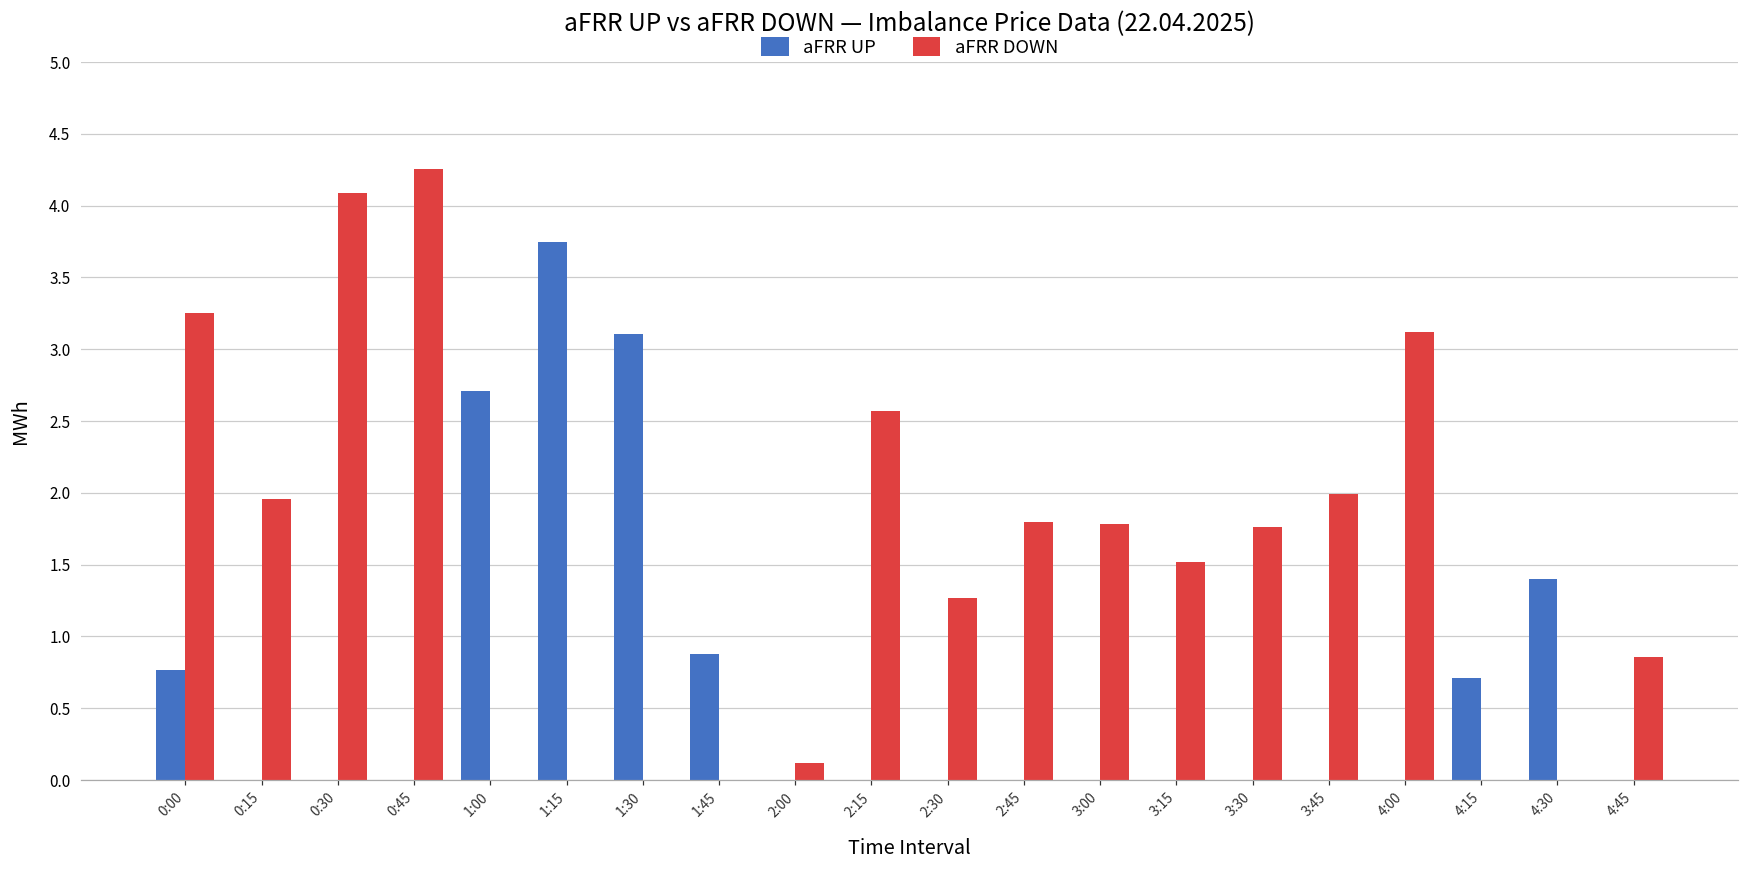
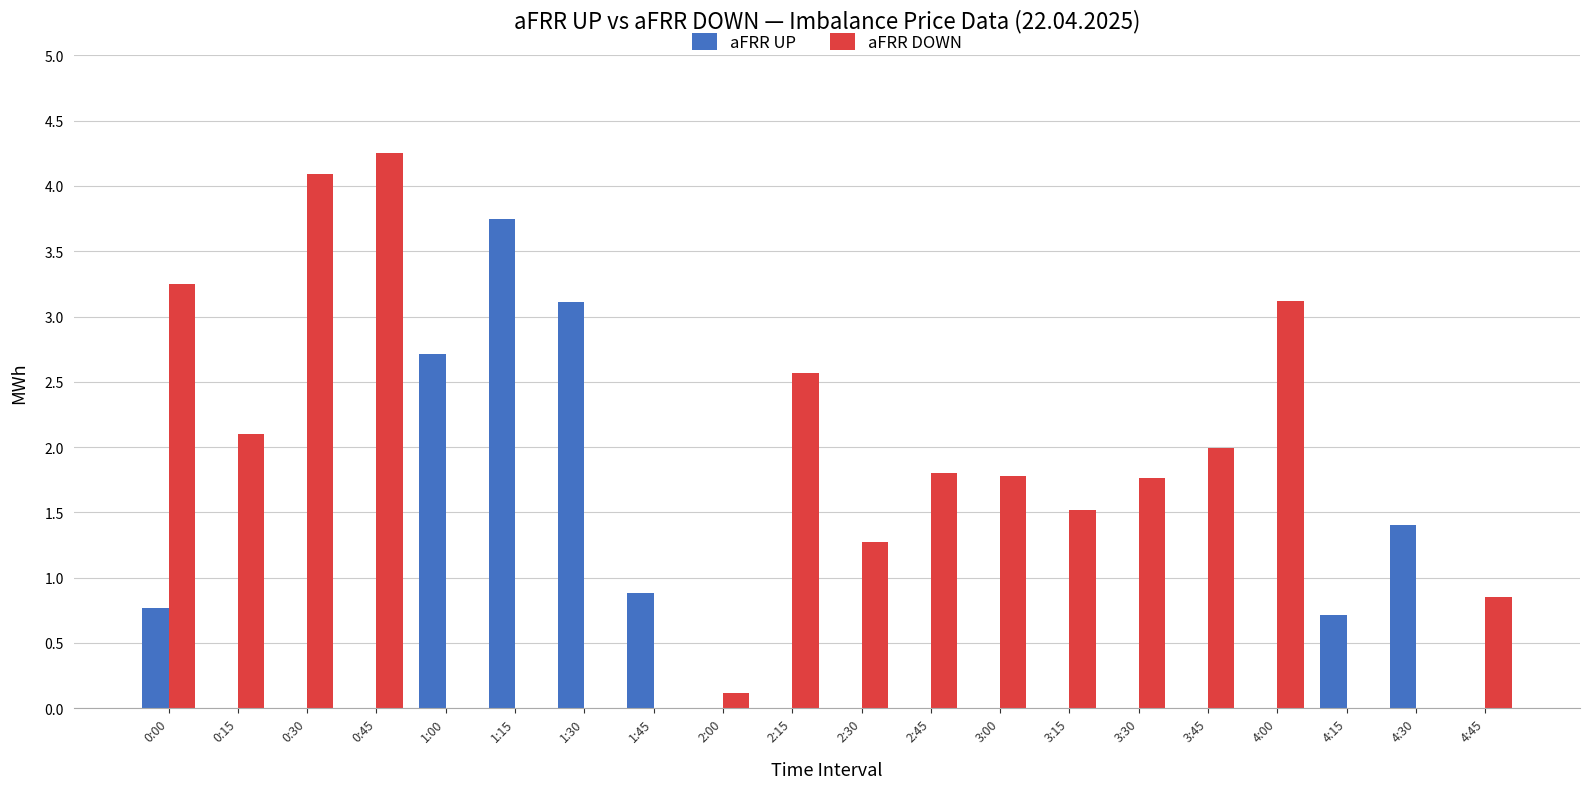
aFRR DOWN, 0:15: 1.96 -> 2.10
